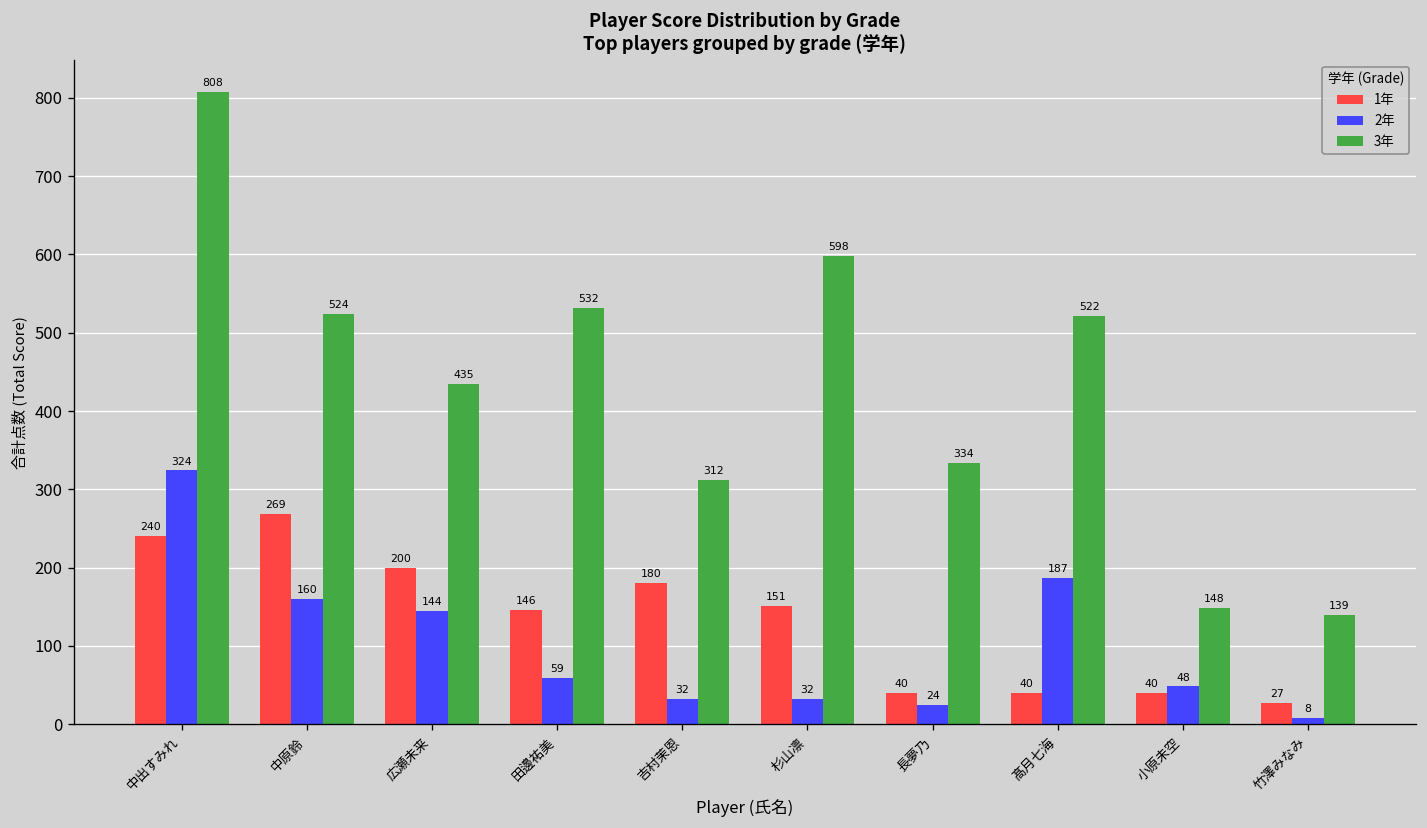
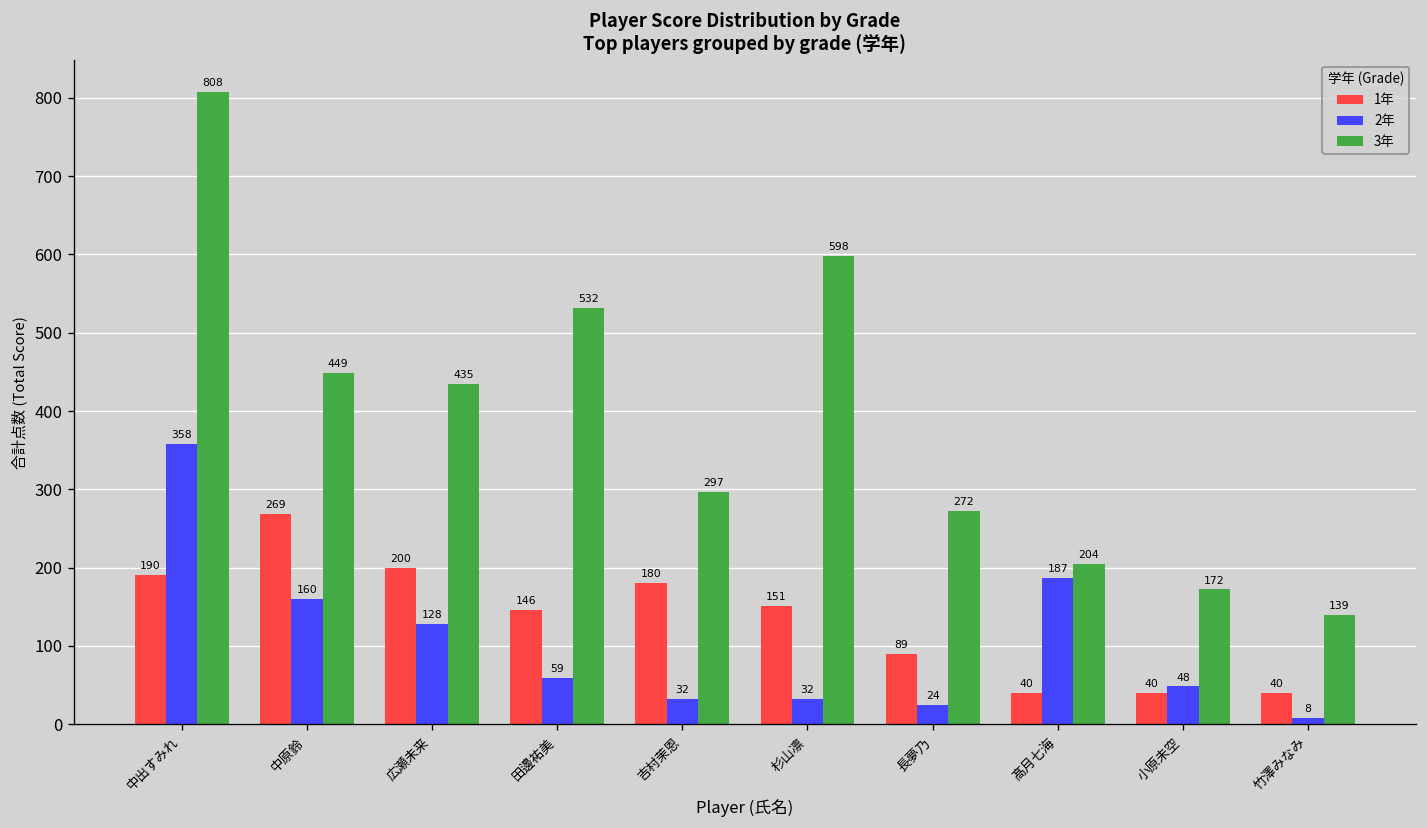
1年, 中出すみれ: 240 -> 190
2年, 中出すみれ: 324 -> 358
3年, 中原鈴: 524 -> 449
2年, 広瀬未来: 144 -> 128
3年, 吉村茉恩: 312 -> 297
1年, 長夢乃: 40 -> 89
3年, 長夢乃: 334 -> 272
3年, 髙月七海: 522 -> 204
3年, 小原未空: 148 -> 172
1年, 竹澤みなみ: 27 -> 40
